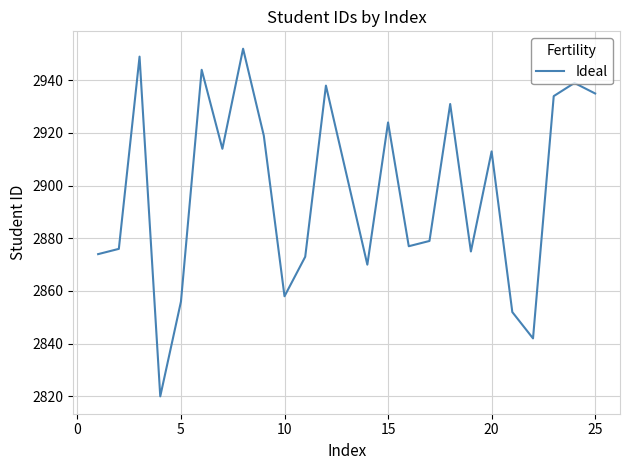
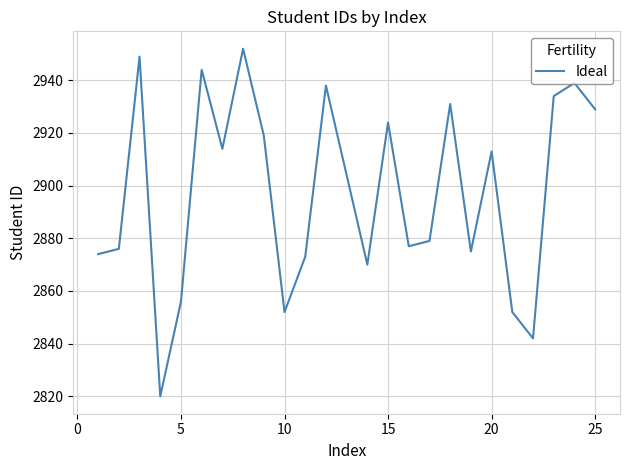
10: 2858 -> 2852
25: 2935 -> 2929
